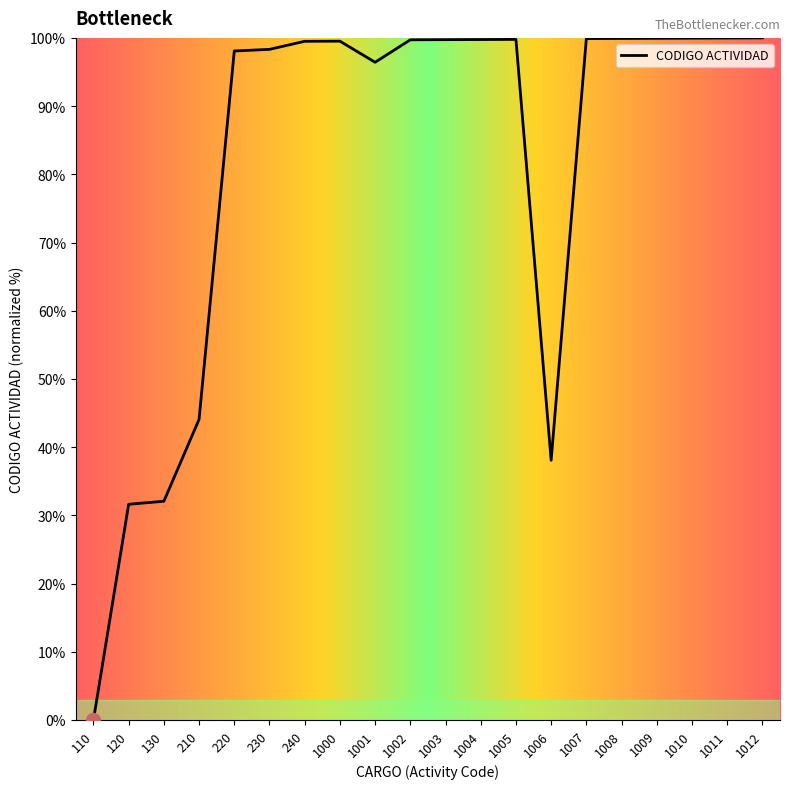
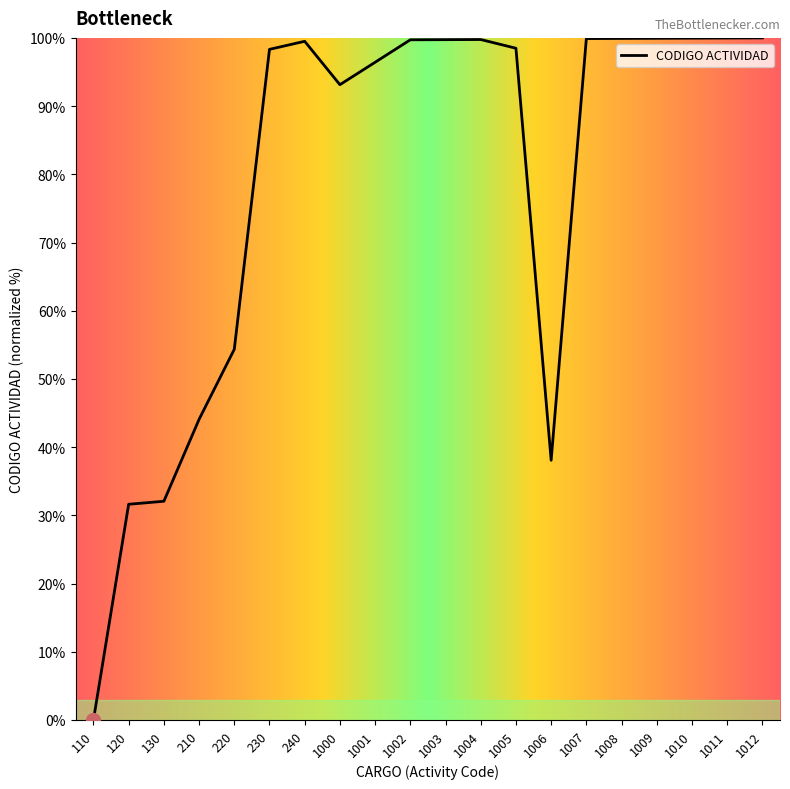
CODIGO ACTIVIDAD, 220: 98% -> 54%
CODIGO ACTIVIDAD, 1000: 100% -> 93%
CODIGO ACTIVIDAD, 1005: 100% -> 98%
